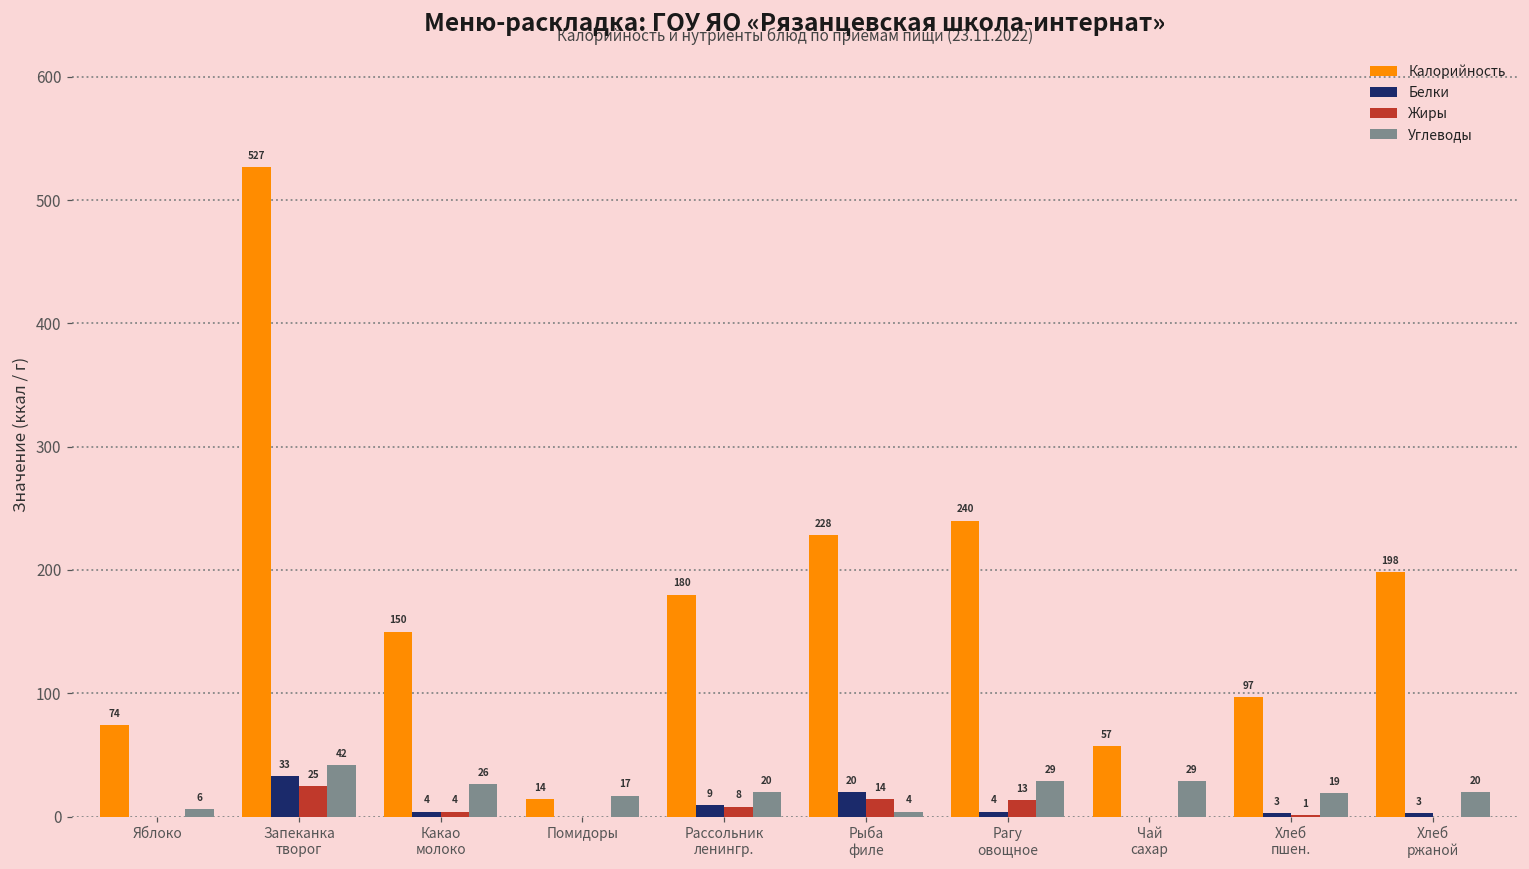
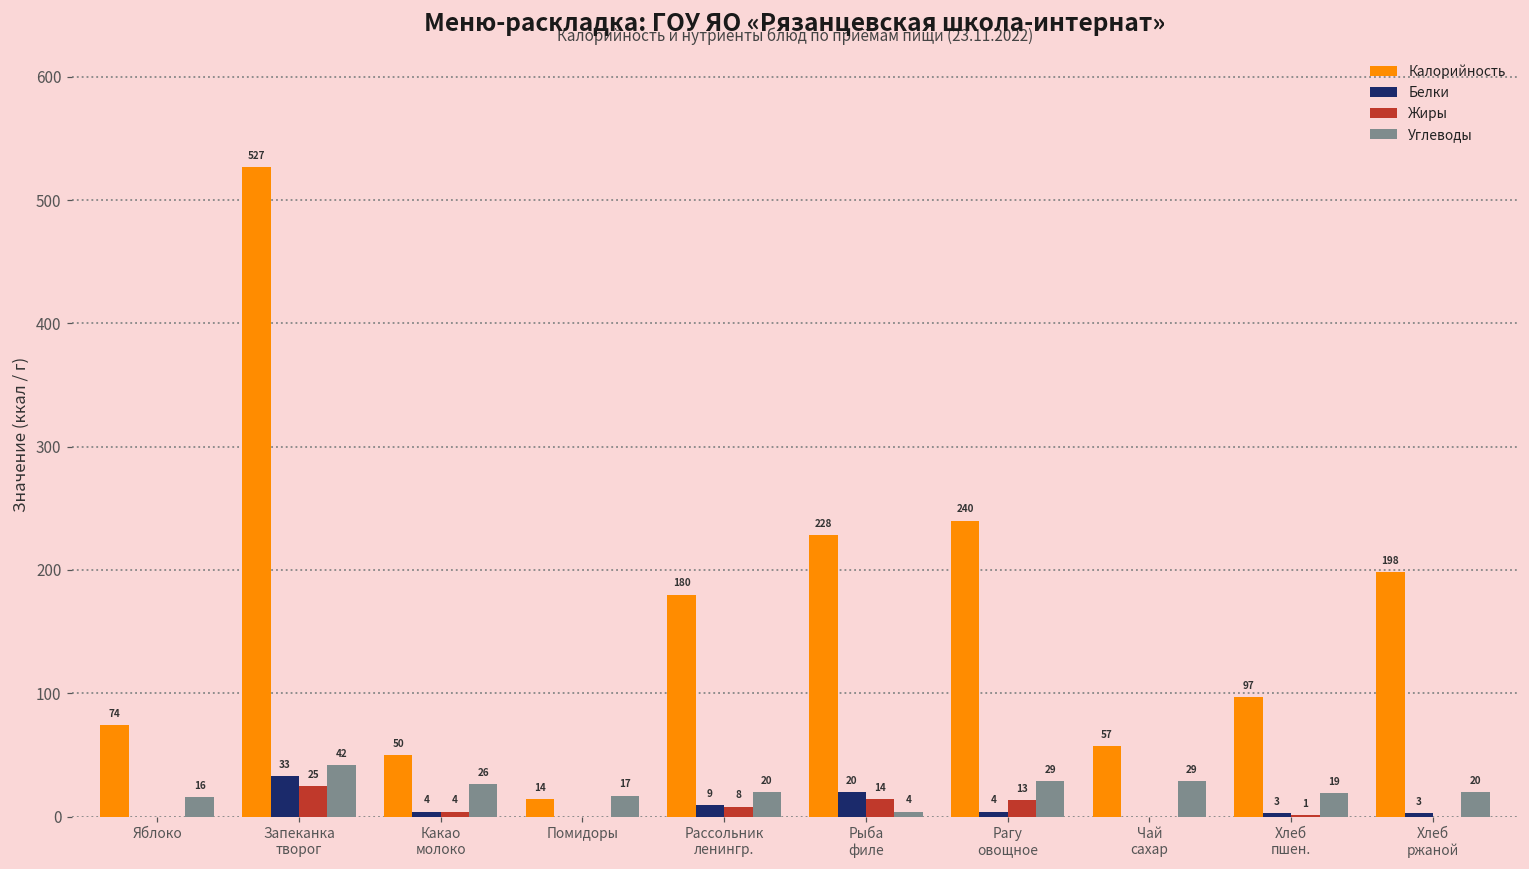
Углеводы, Яблоко: 6 -> 16
Калорийность, Какао молоко: 150 -> 50
